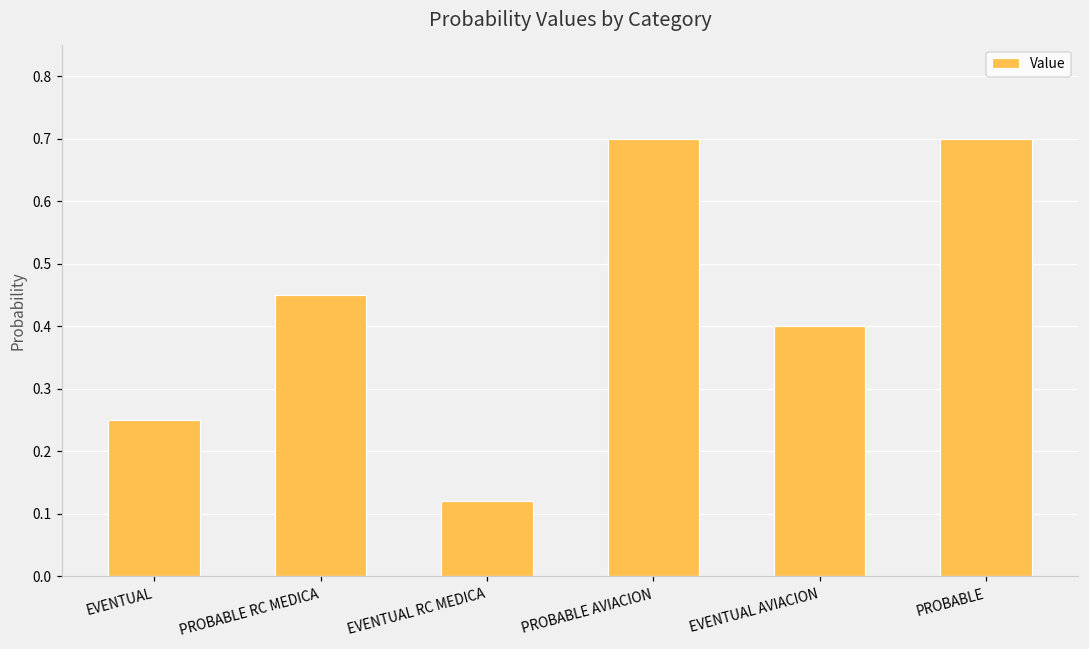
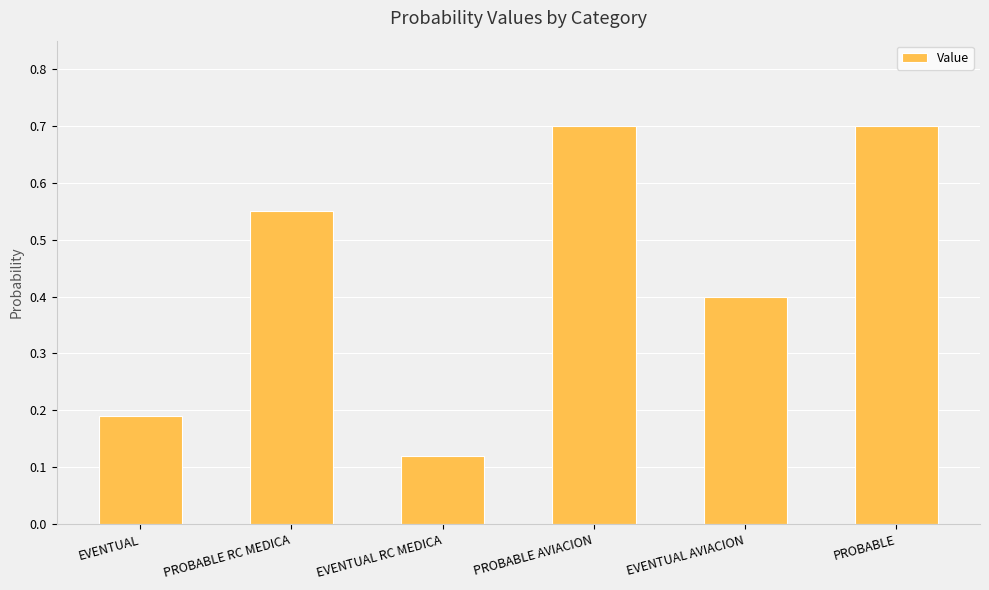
EVENTUAL: 0.25 -> 0.19
PROBABLE RC MEDICA: 0.45 -> 0.55
